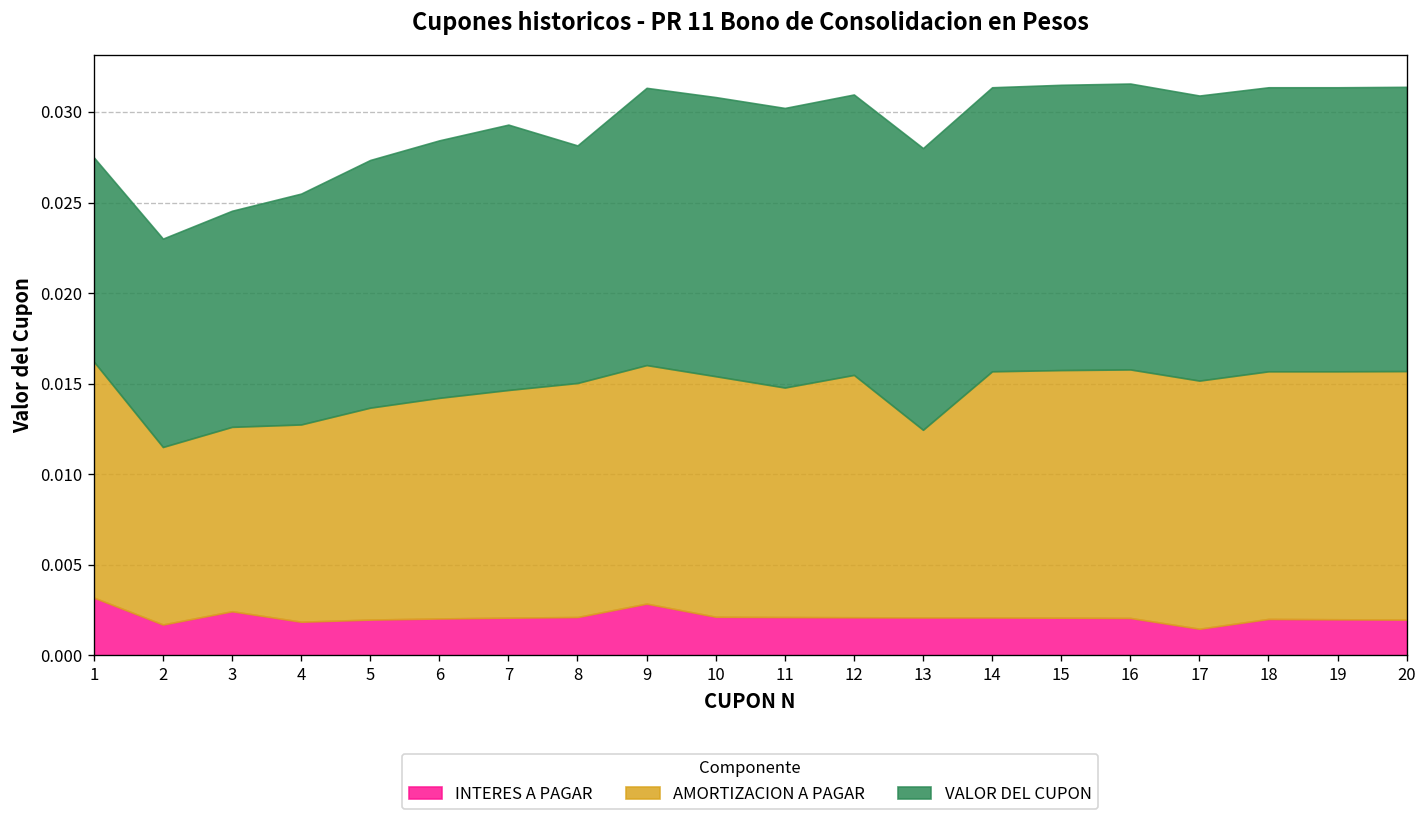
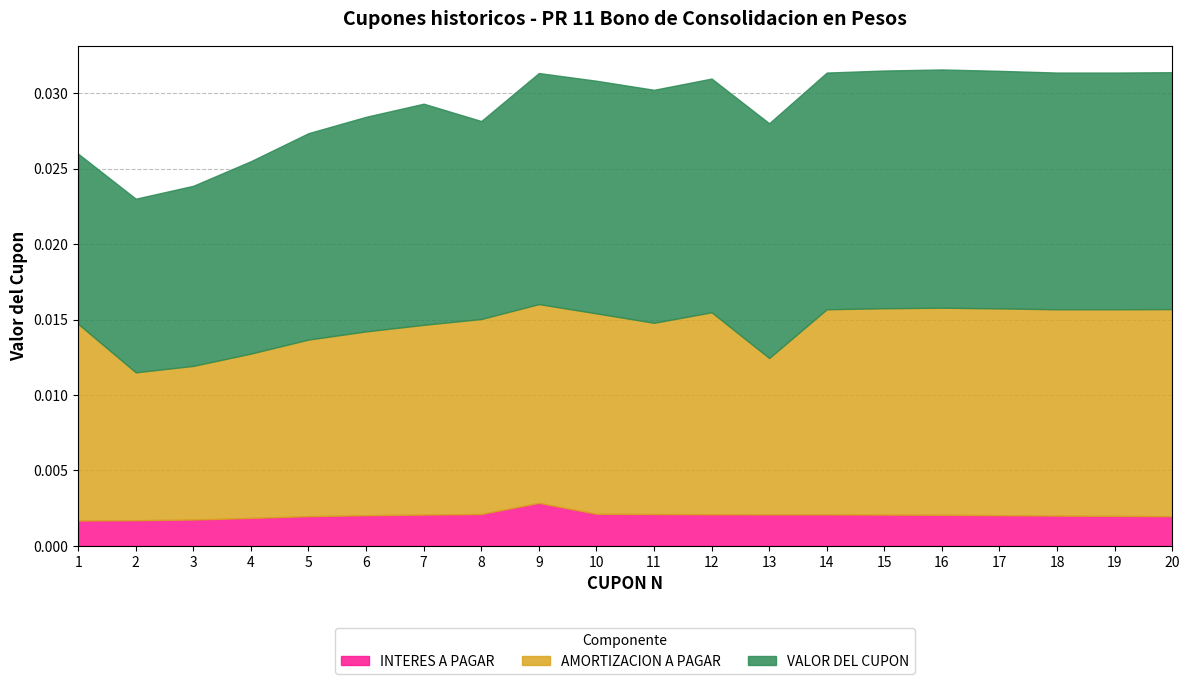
INTERES A PAGAR, 1: 0.0032 -> 0.0017
INTERES A PAGAR, 3: 0.0024 -> 0.0018
INTERES A PAGAR, 17: 0.0015 -> 0.0020
